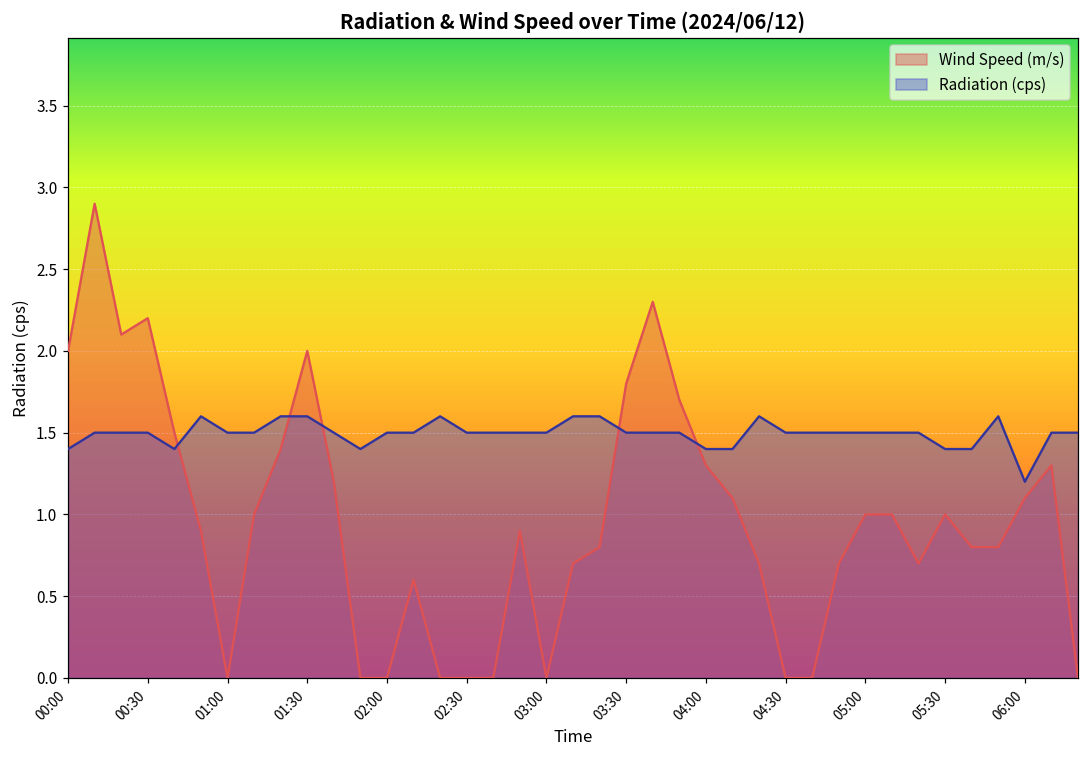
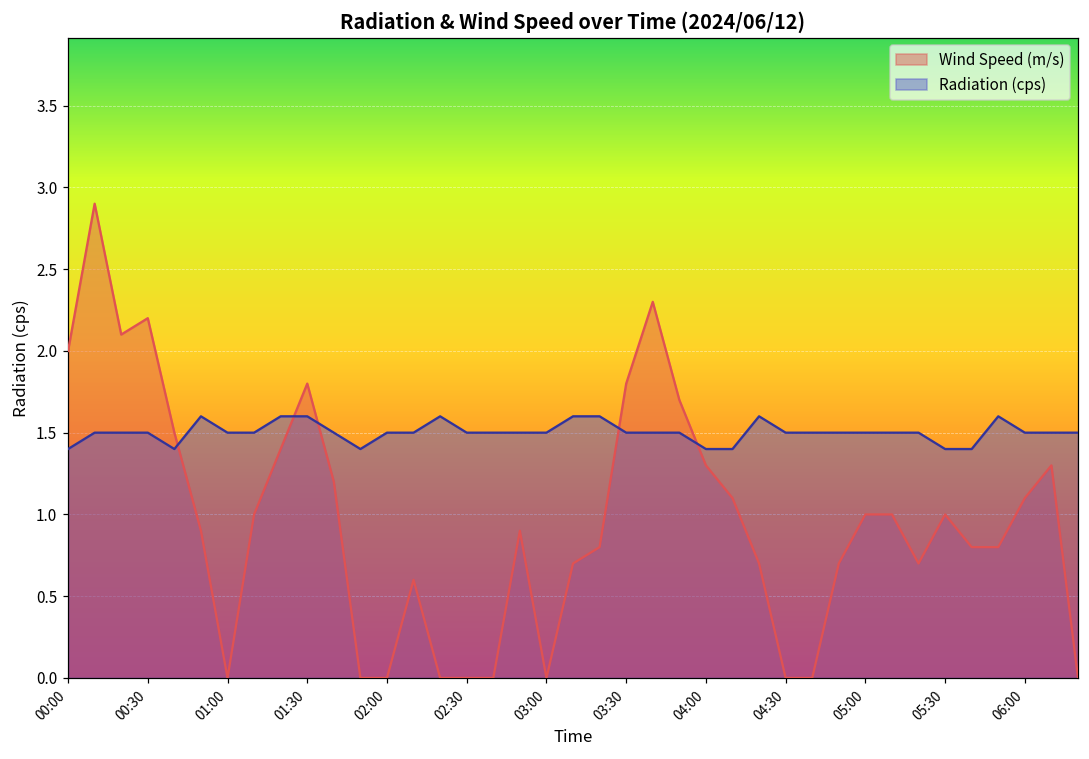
Wind Speed (m/s), 01:30: 2.0 -> 1.8
Radiation (cps), 06:00: 1.2 -> 1.5
